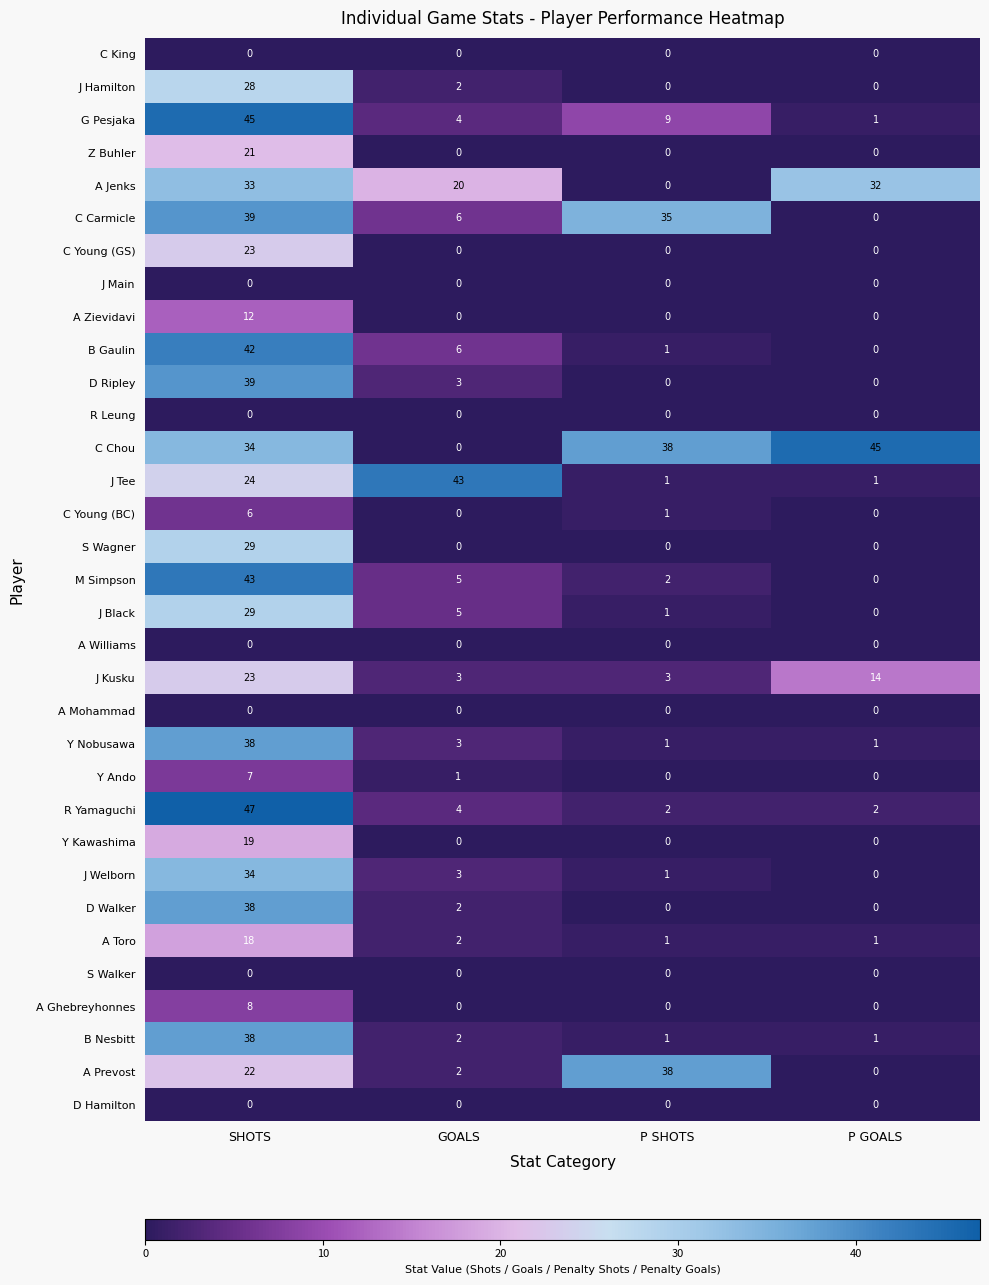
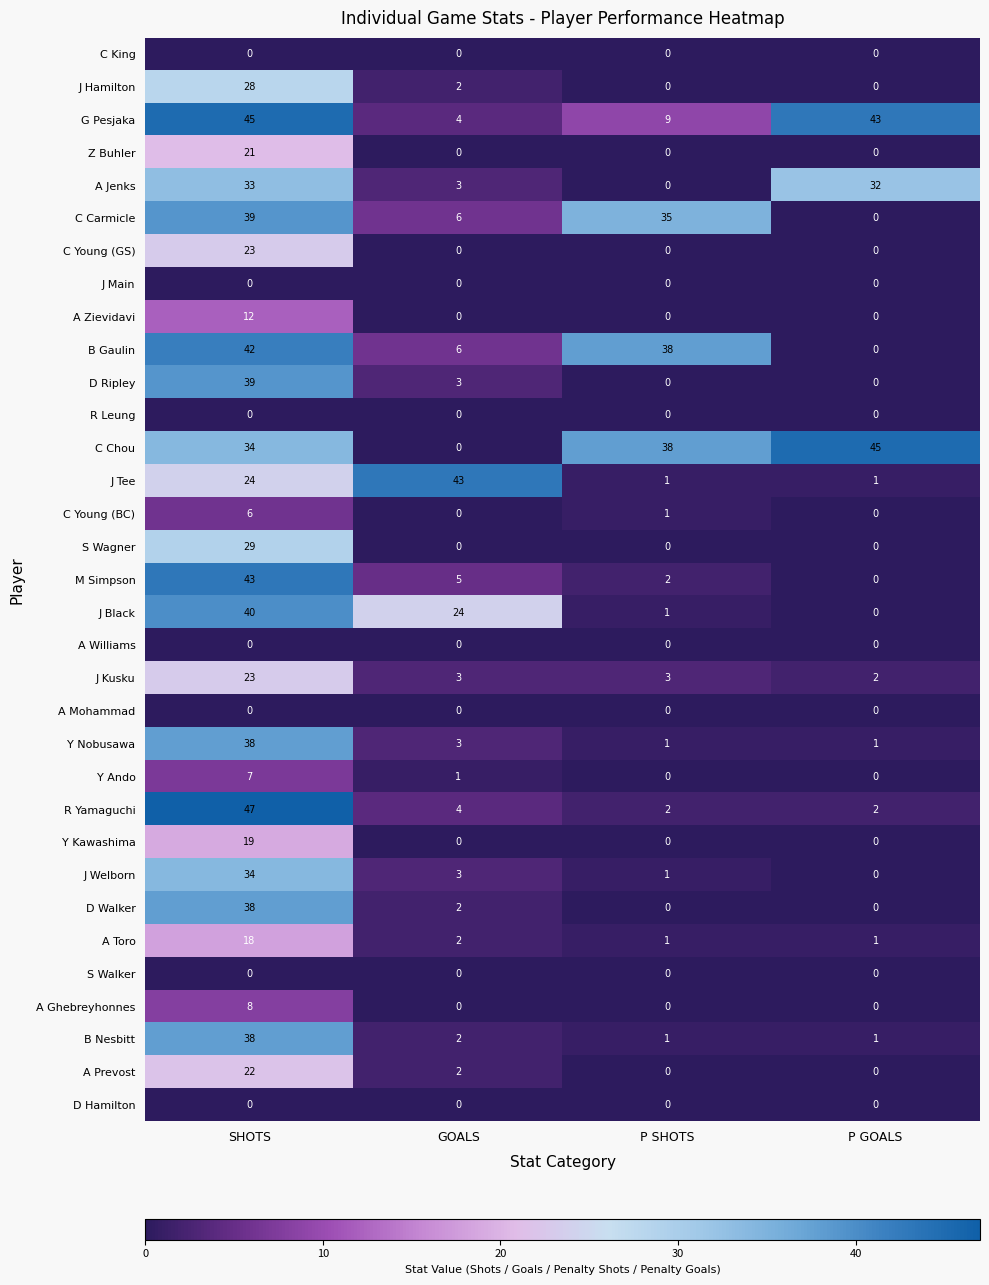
G Pesjaka, P GOALS: 1 -> 43
A Jenks, GOALS: 20 -> 3
B Gaulin, P SHOTS: 1 -> 38
J Black, SHOTS: 29 -> 40
J Black, GOALS: 5 -> 24
J Kusku, P GOALS: 14 -> 2
A Prevost, P SHOTS: 38 -> 0
